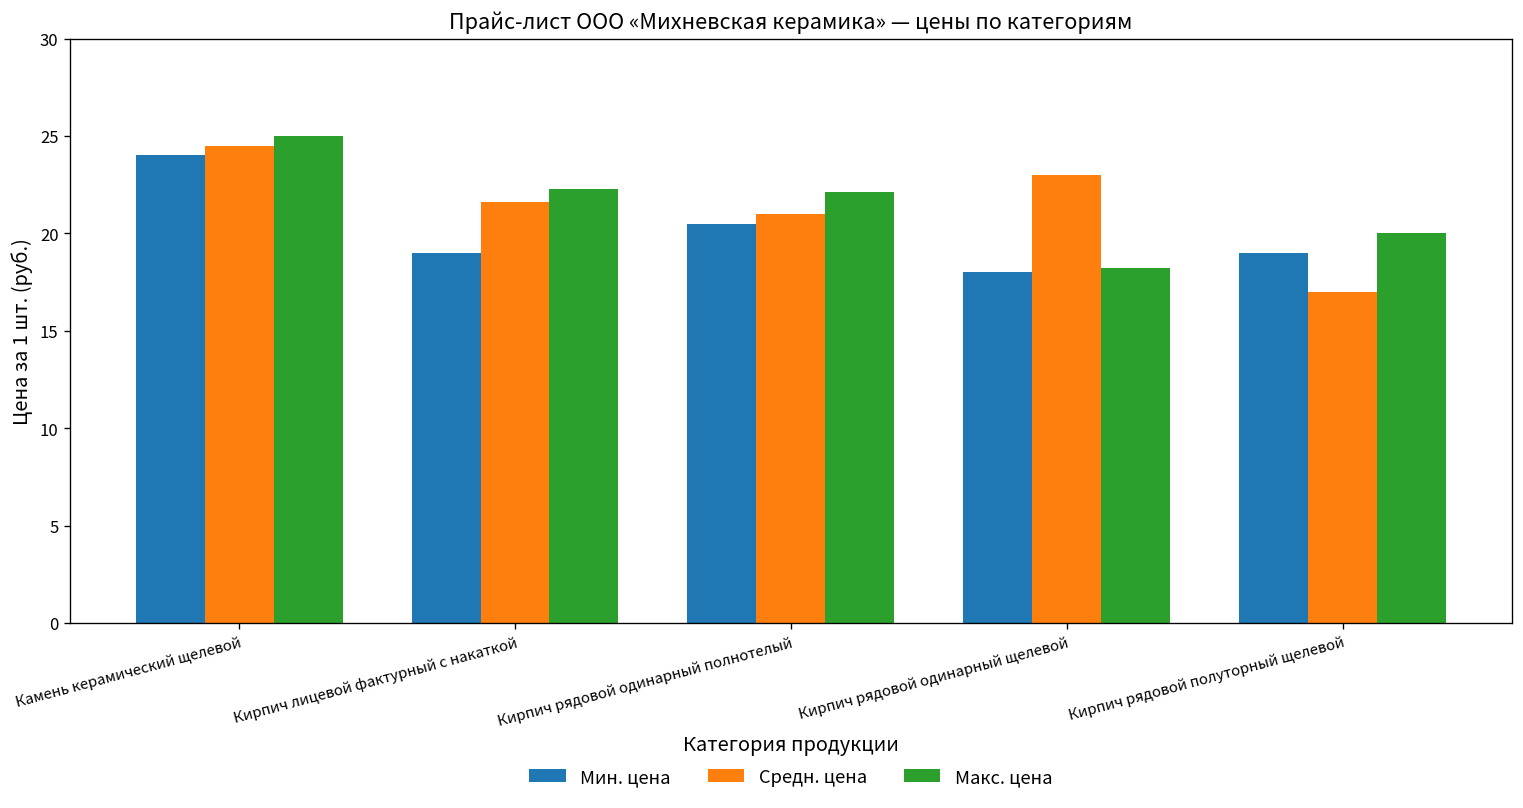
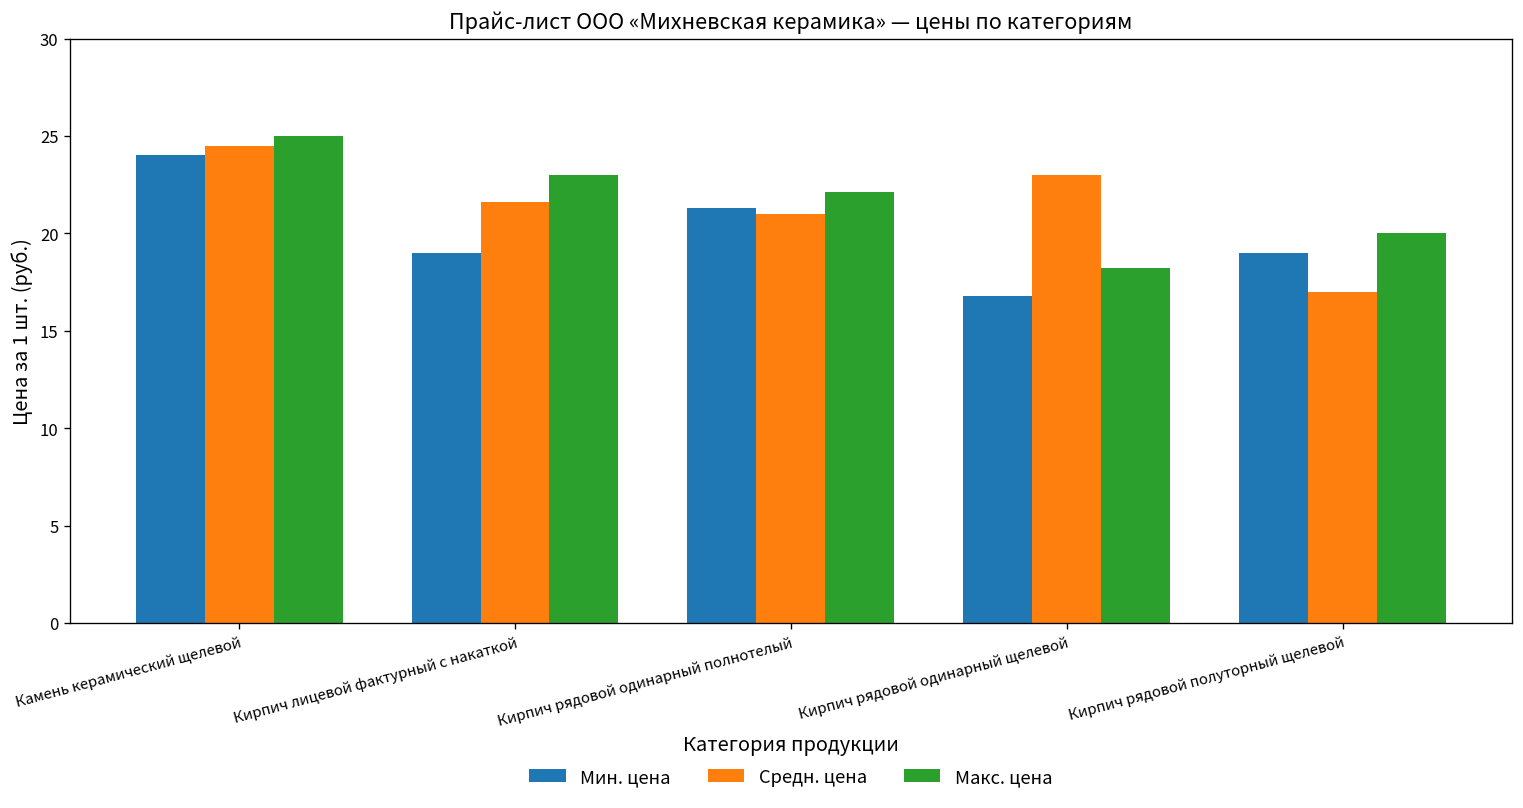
Макс. цена, Кирпич лицевой фактурный с накаткой: 22.3 -> 23.0
Мин. цена, Кирпич рядовой одинарный полнотелый: 20.5 -> 21.3
Мин. цена, Кирпич рядовой одинарный щелевой: 18.0 -> 16.8
